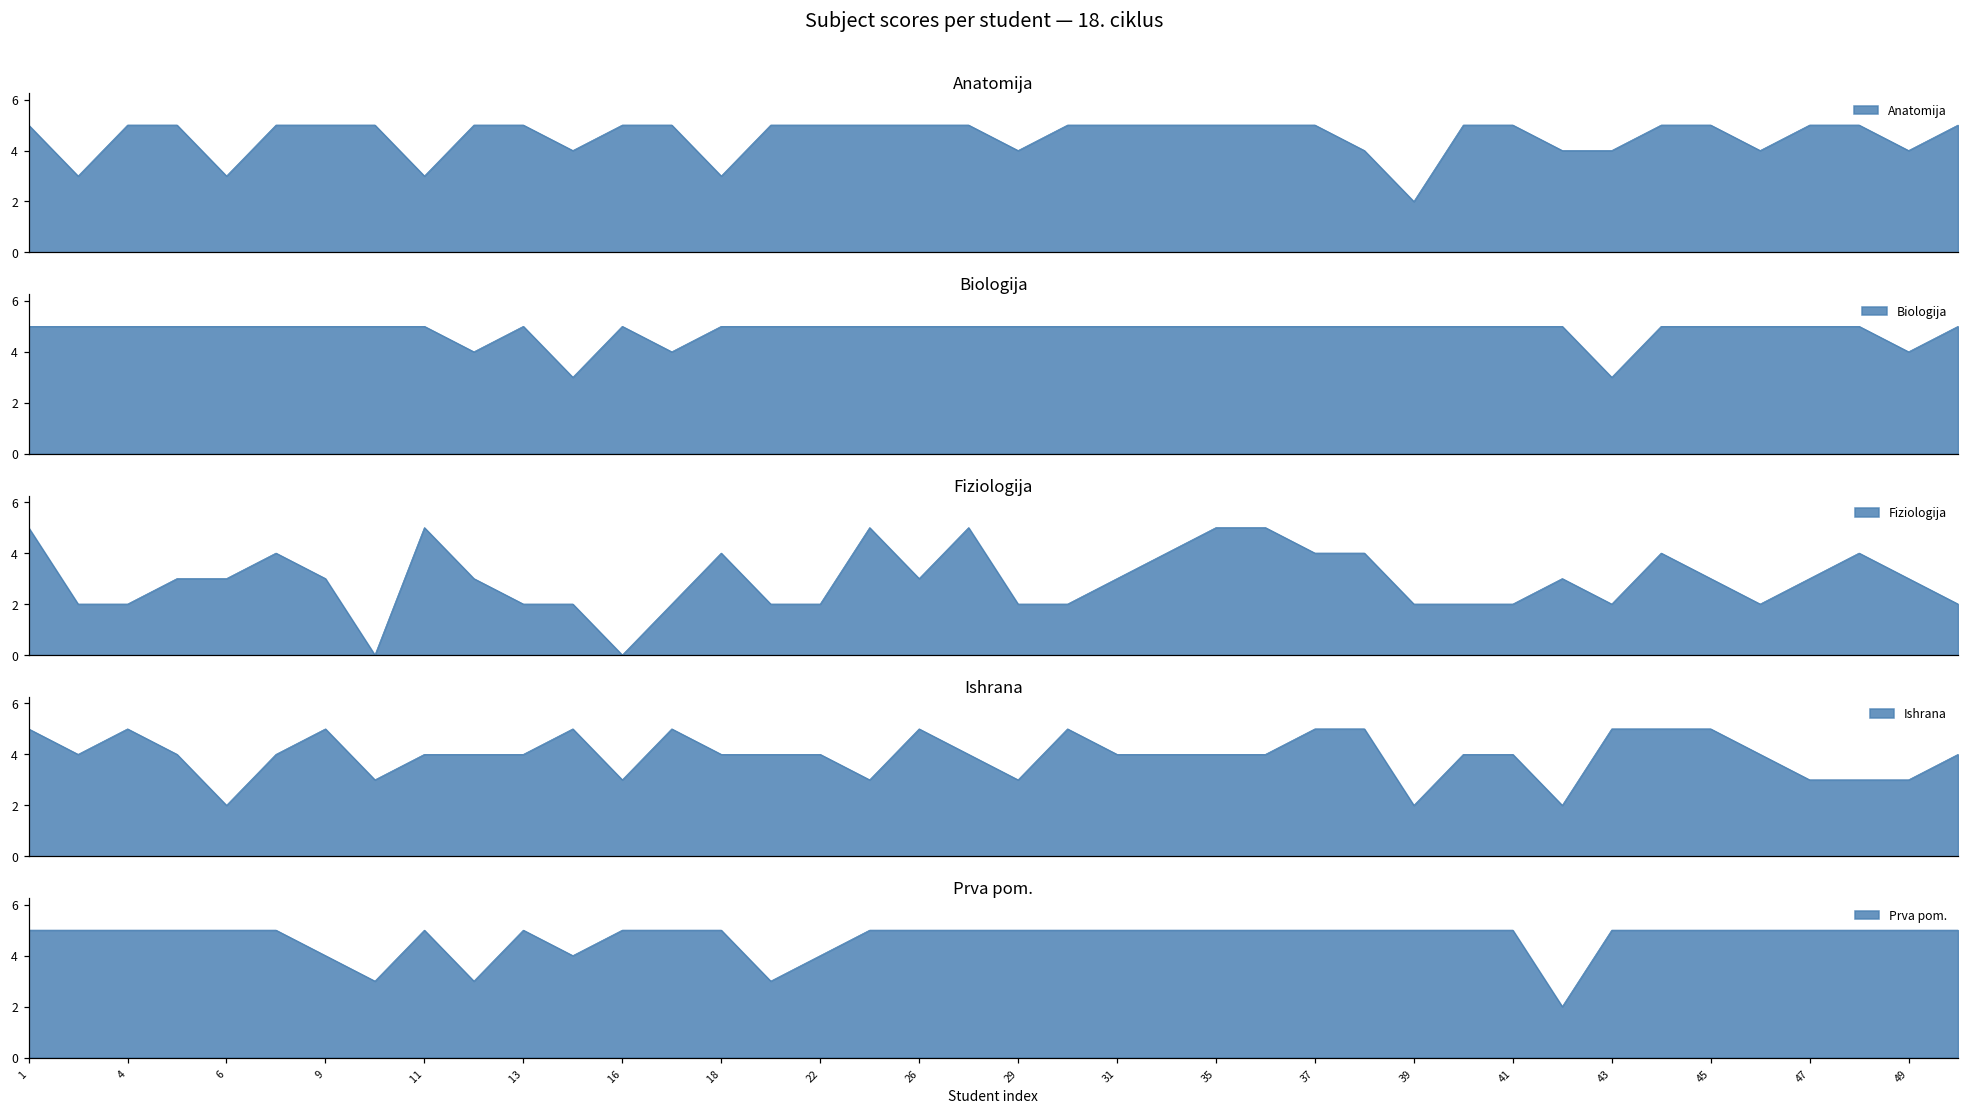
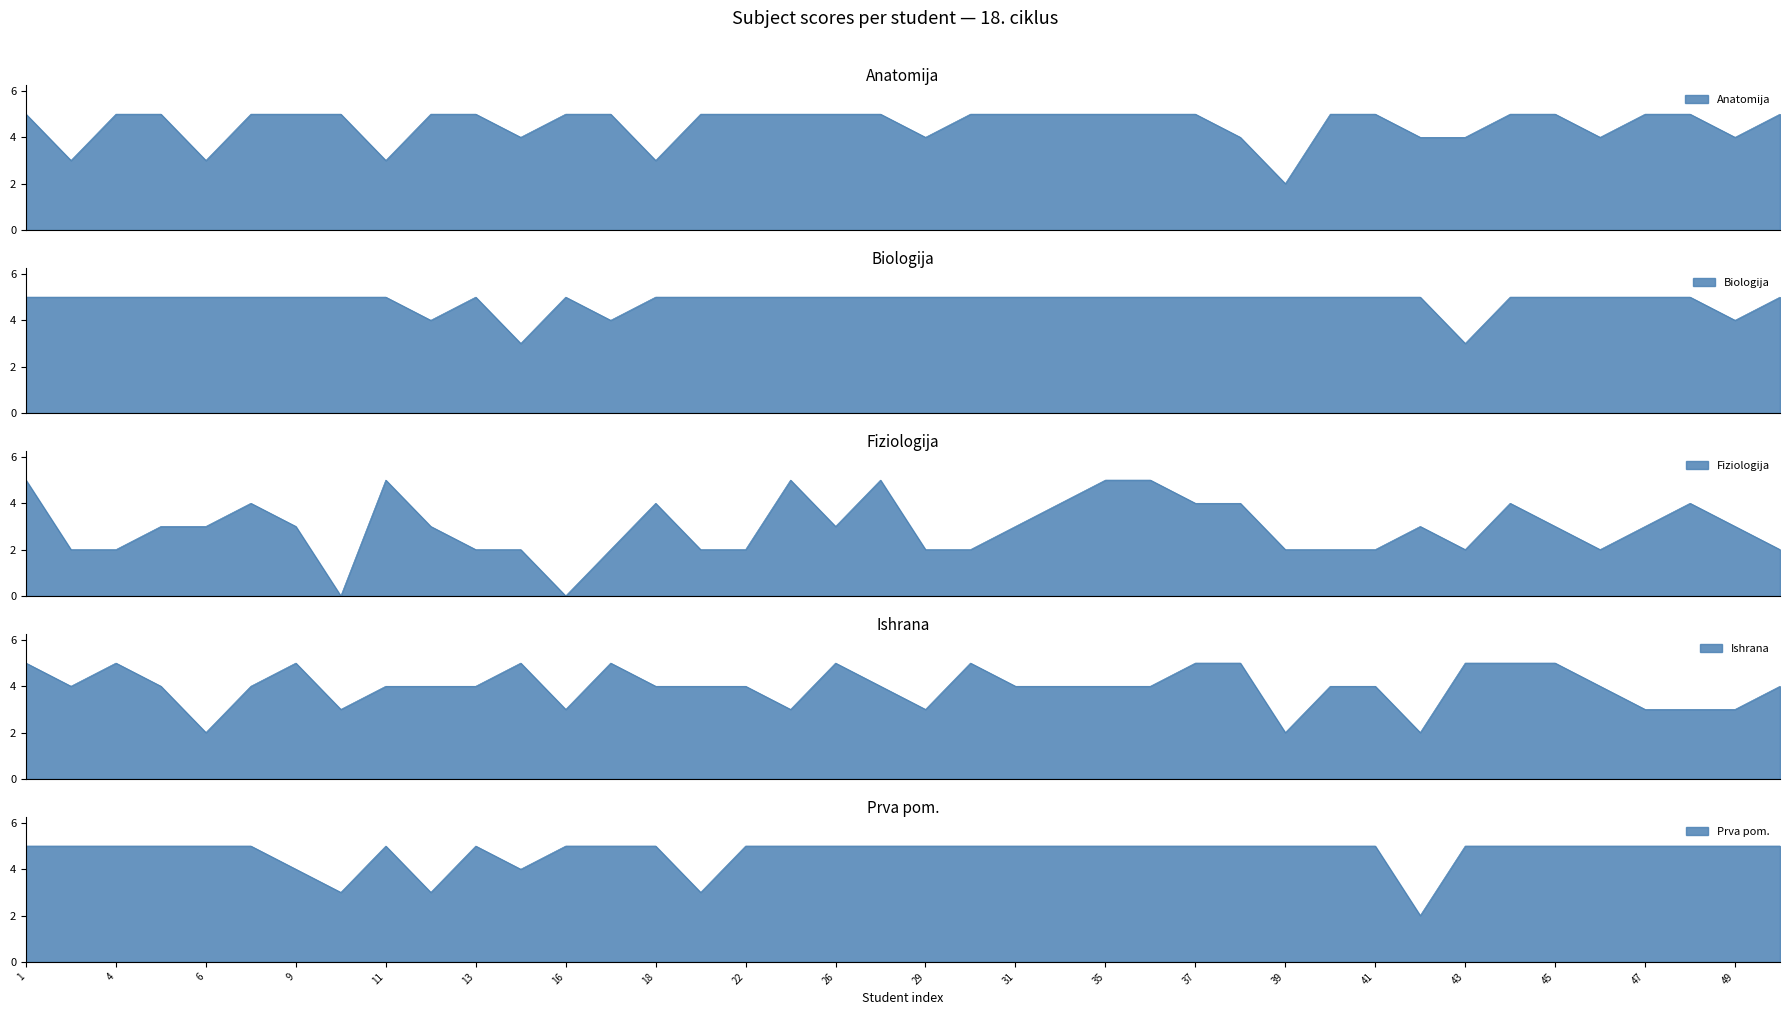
Prva pom., 22: 4 -> 5
